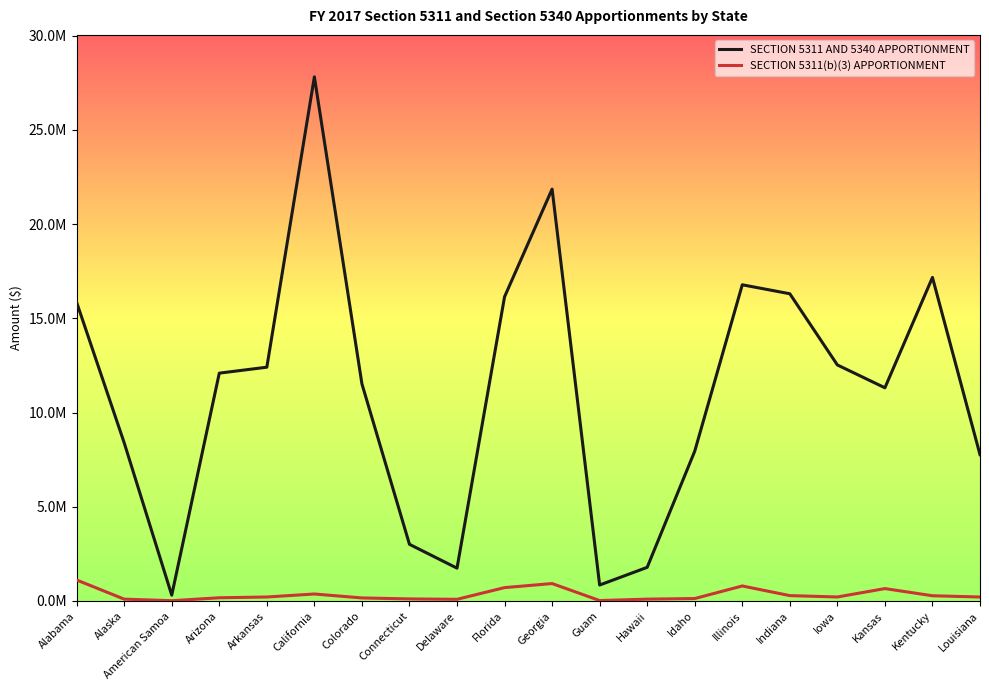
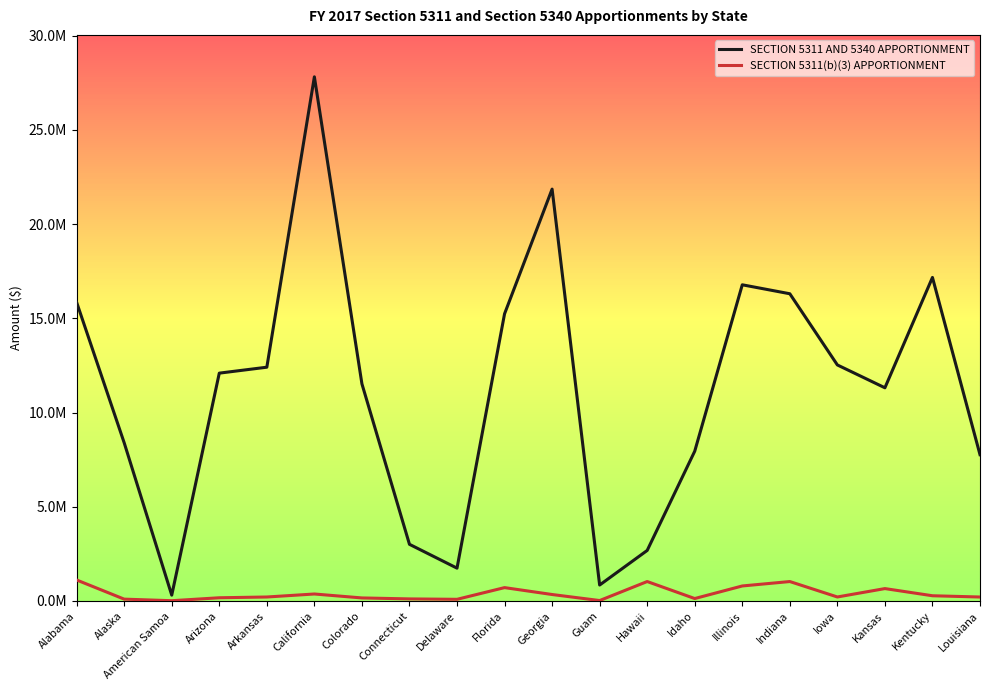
SECTION 5311 AND 5340 APPORTIONMENT, Florida: 16100000 -> 15200000
SECTION 5311(b)(3) APPORTIONMENT, Georgia: 900000 -> 300000
SECTION 5311 AND 5340 APPORTIONMENT, Hawaii: 1800000 -> 2700000
SECTION 5311(b)(3) APPORTIONMENT, Hawaii: 100000 -> 1000000
SECTION 5311(b)(3) APPORTIONMENT, Indiana: 300000 -> 1000000
